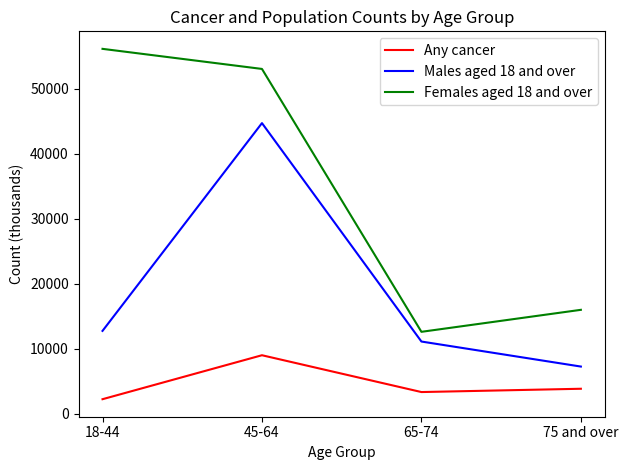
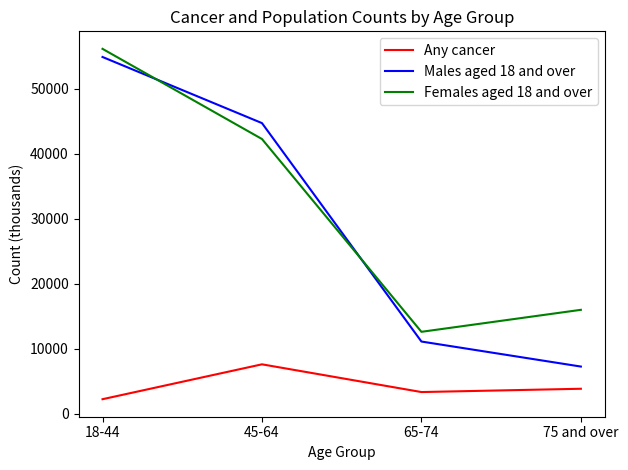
Males aged 18 and over, 18-44: 13000 -> 55000
Any cancer, 45-64: 9000 -> 8000
Females aged 18 and over, 45-64: 53000 -> 42000
